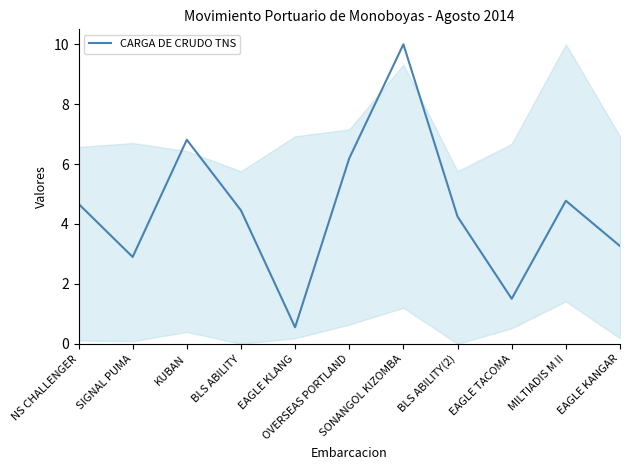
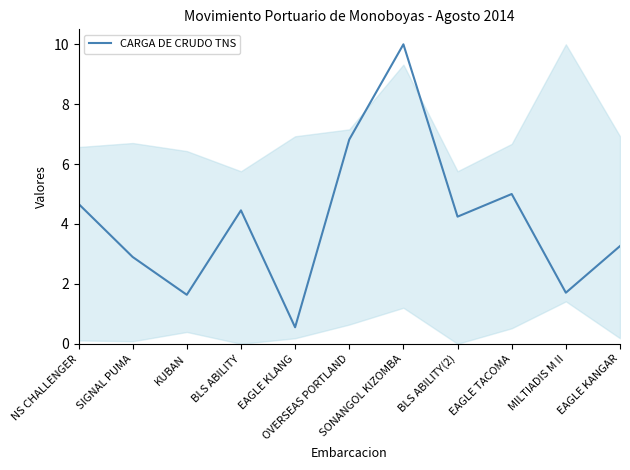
CARGA DE CRUDO TNS, KUBAN: 6.8 -> 1.6
CARGA DE CRUDO TNS, OVERSEAS PORTLAND: 6.2 -> 6.8
CARGA DE CRUDO TNS, EAGLE TACOMA: 1.5 -> 5.0
CARGA DE CRUDO TNS, MILTIADIS M II: 4.8 -> 1.7
